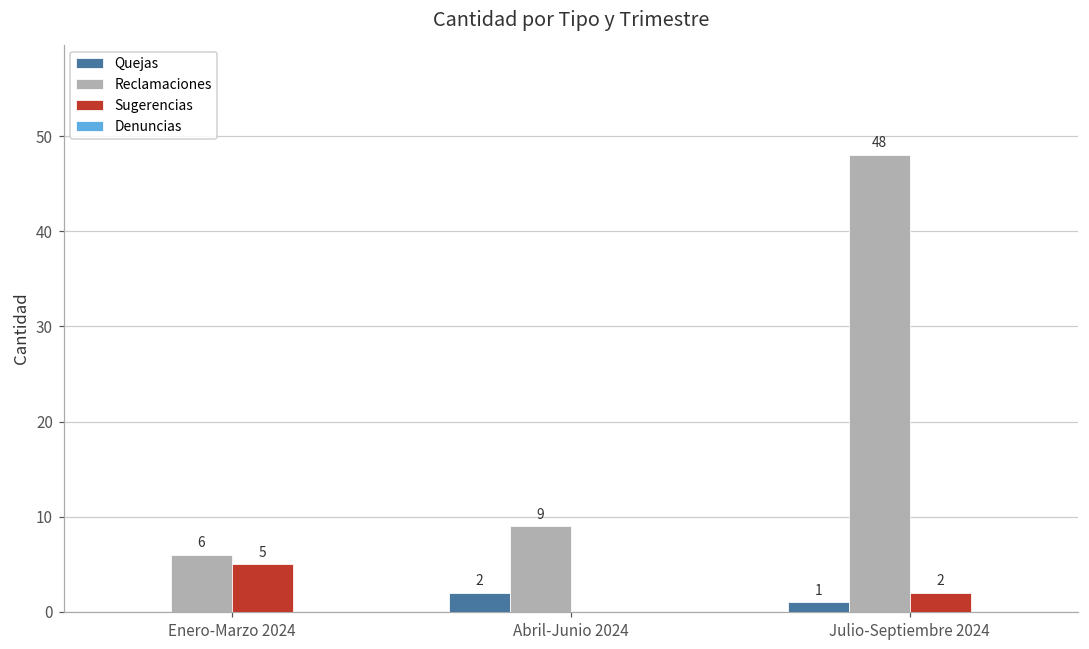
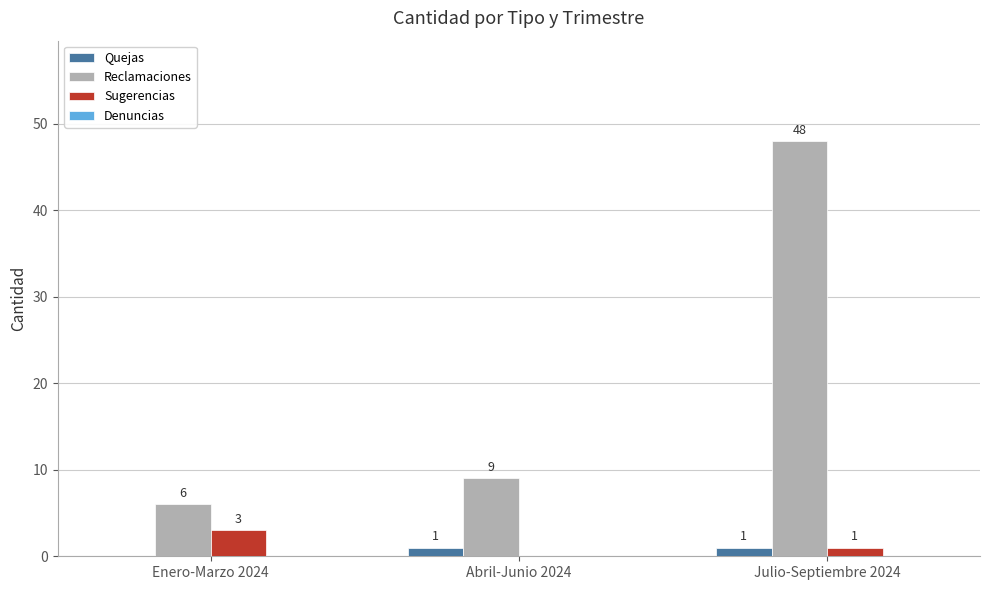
Sugerencias, Enero-Marzo 2024: 5 -> 3
Quejas, Abril-Junio 2024: 2 -> 1
Sugerencias, Julio-Septiembre 2024: 2 -> 1
